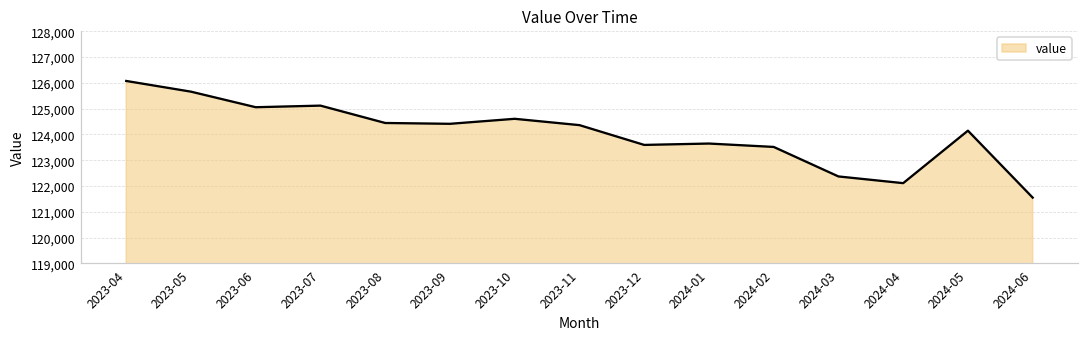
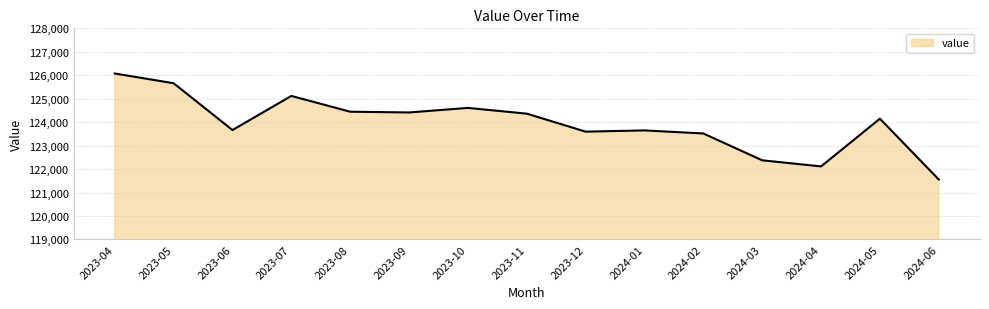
2023-06: 125,100 -> 123,700
